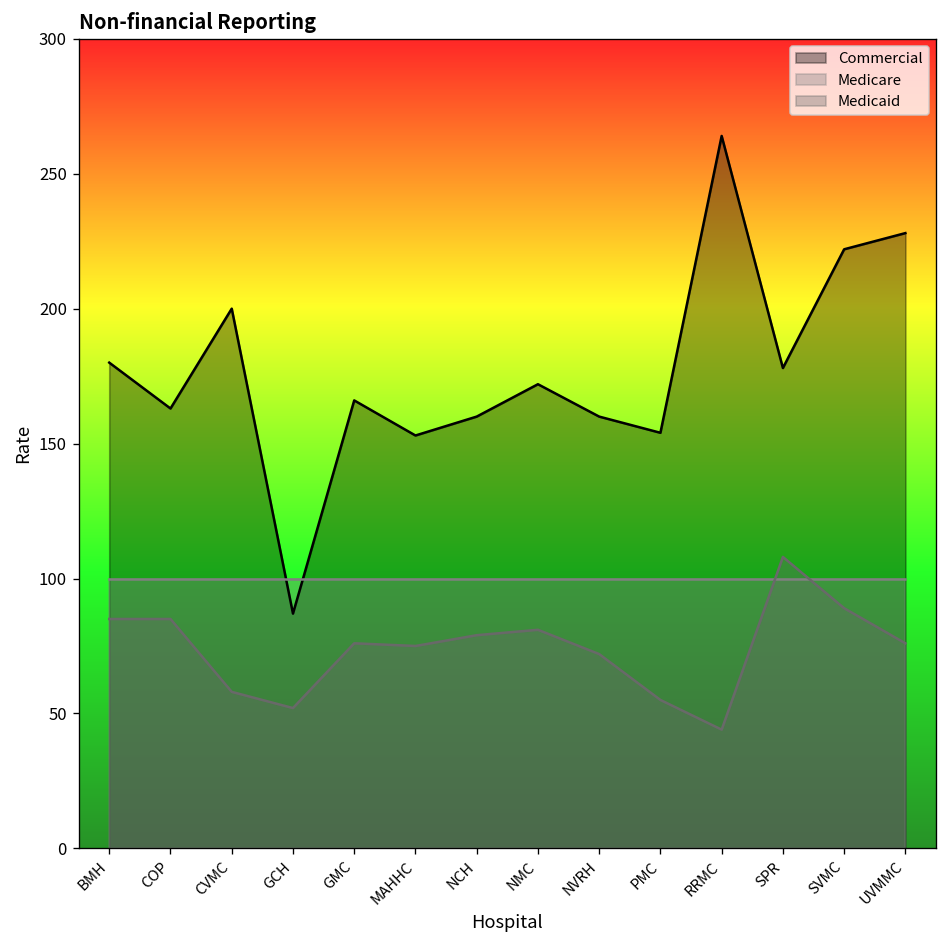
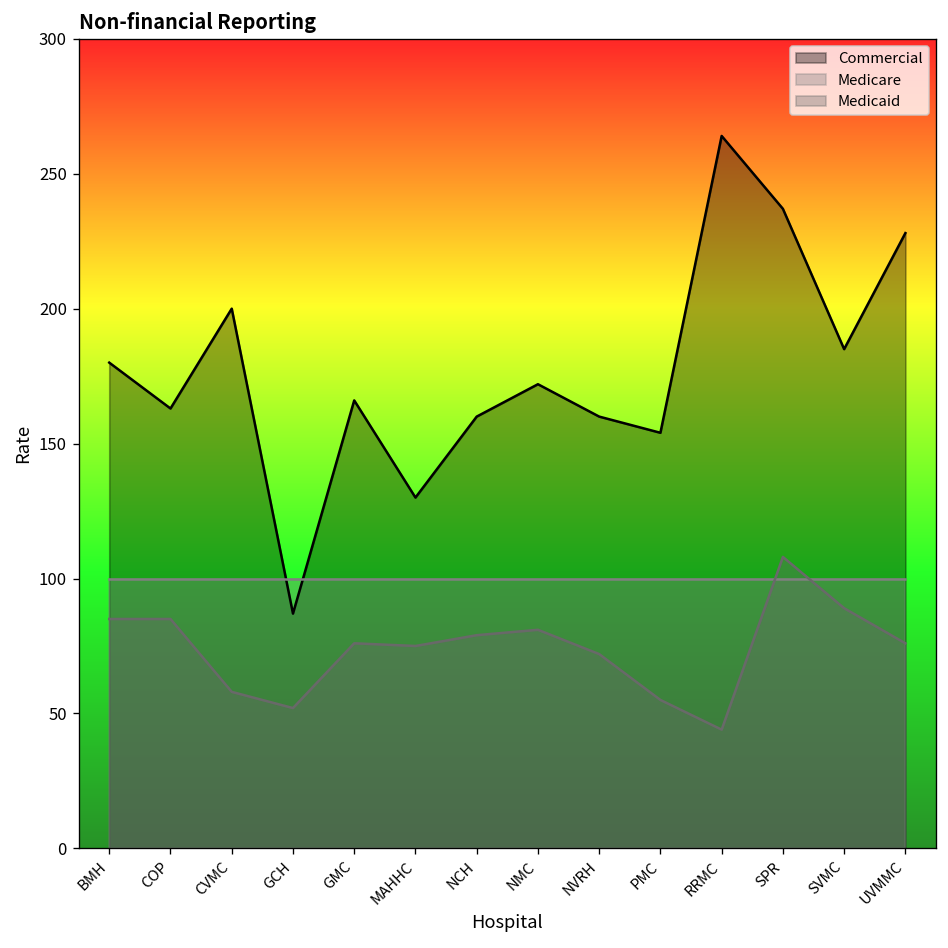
Commercial, MAHHC: 153 -> 130
Commercial, SPR: 178 -> 237
Commercial, SVMC: 222 -> 185
